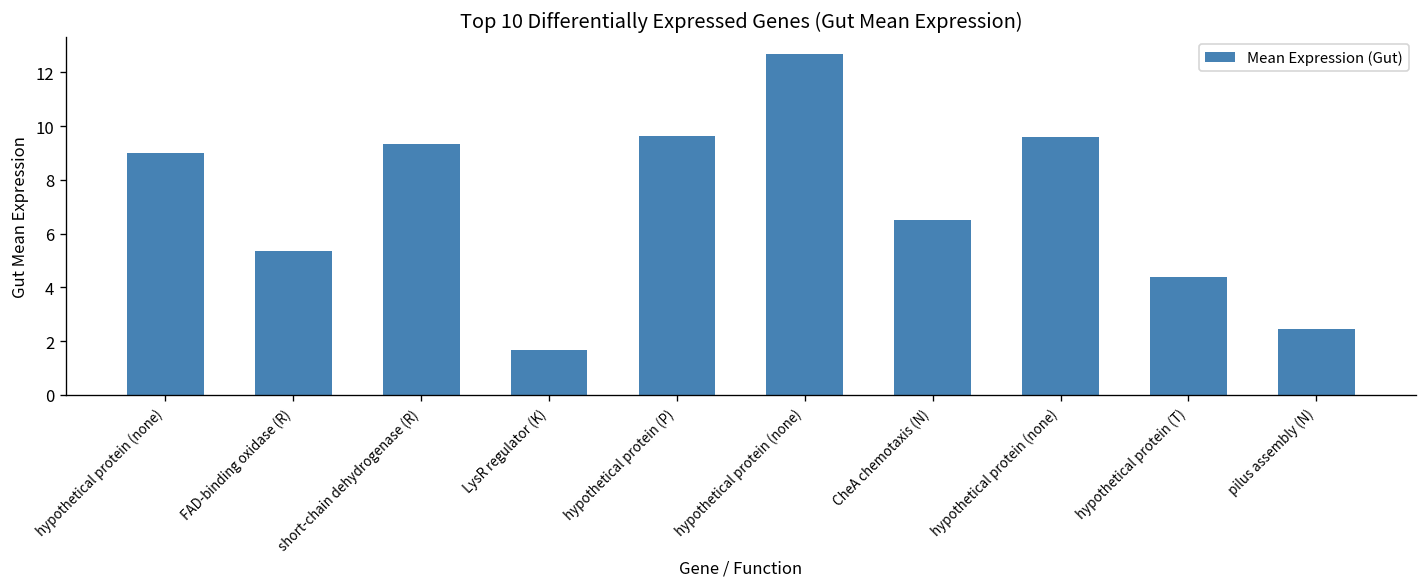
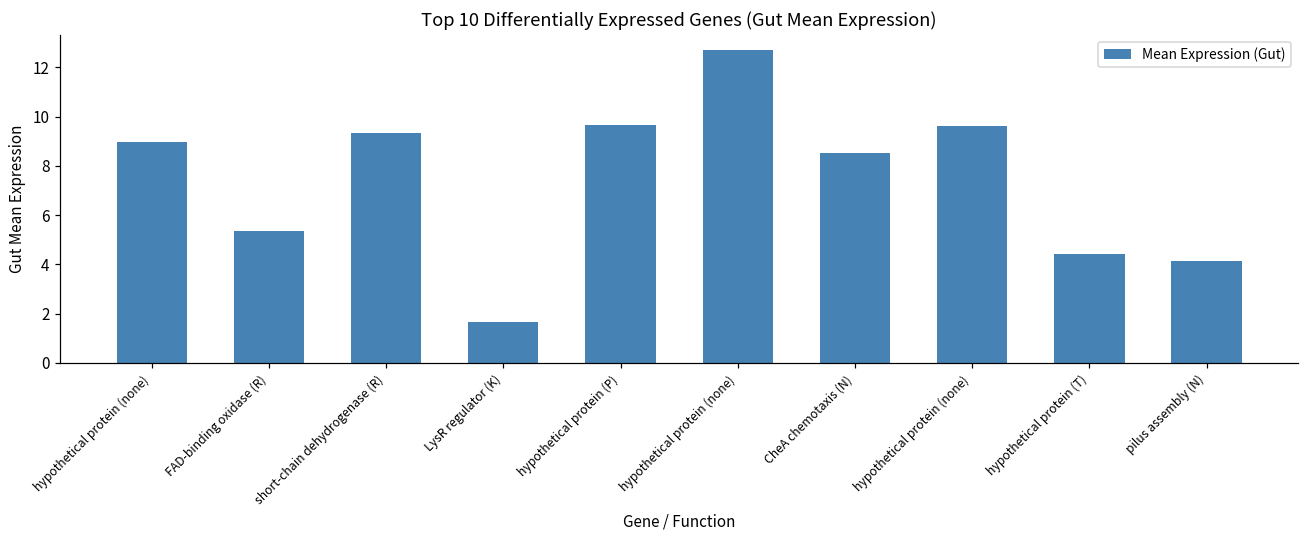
CheA chemotaxis (N): 6.5 -> 8.5
pilus assembly (N): 2.4 -> 4.1
